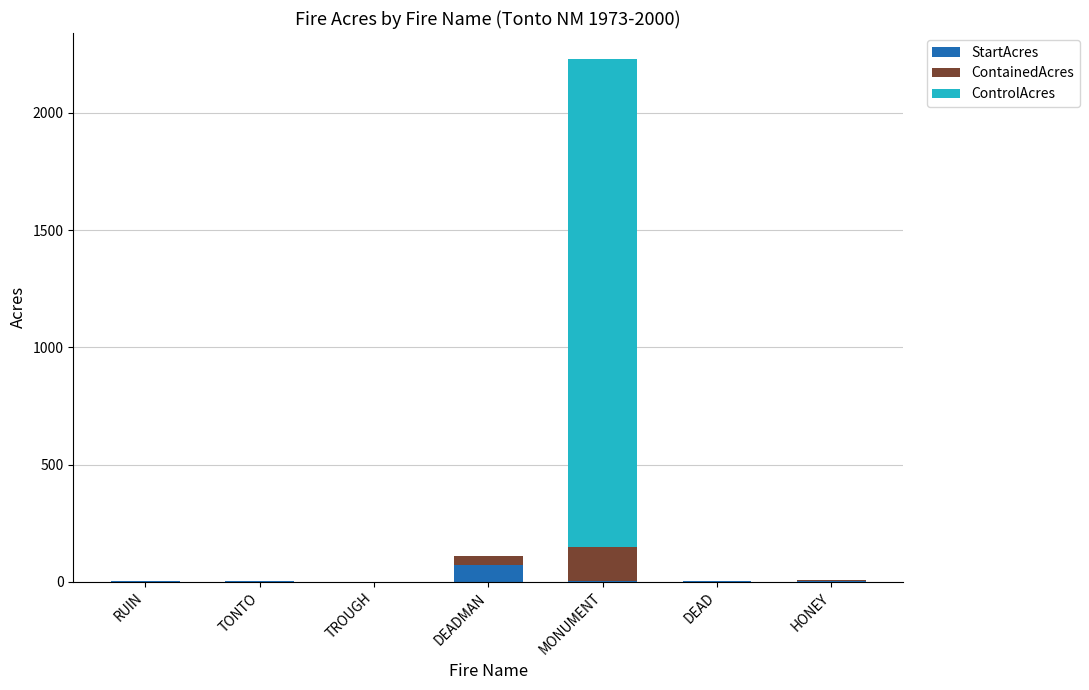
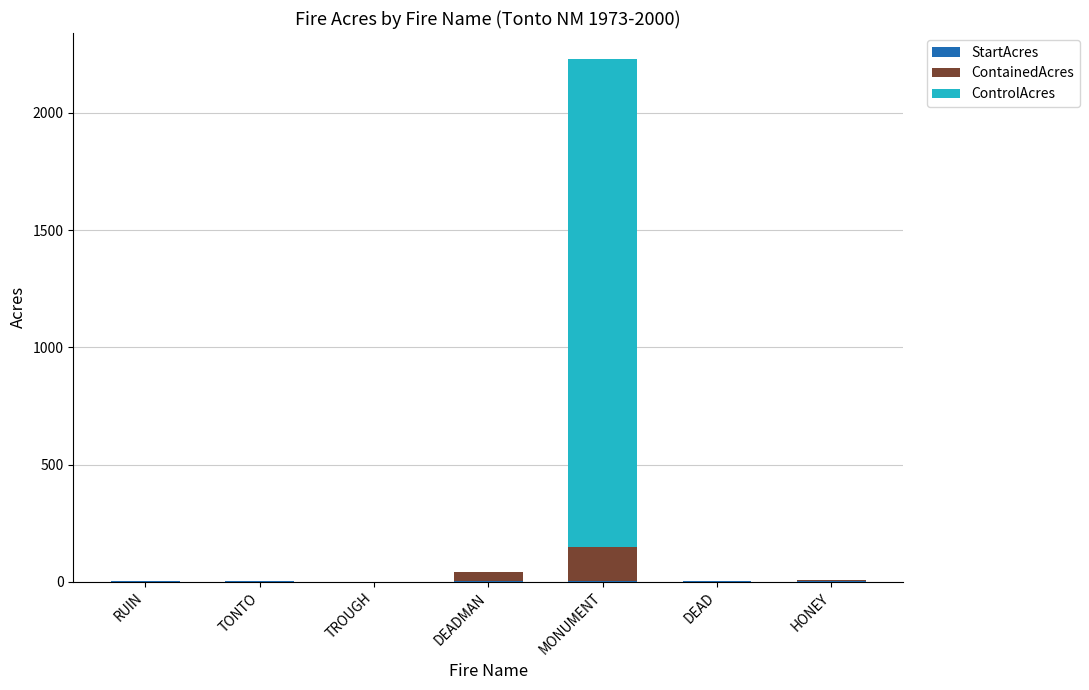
StartAcres, DEADMAN: 70 -> 0
